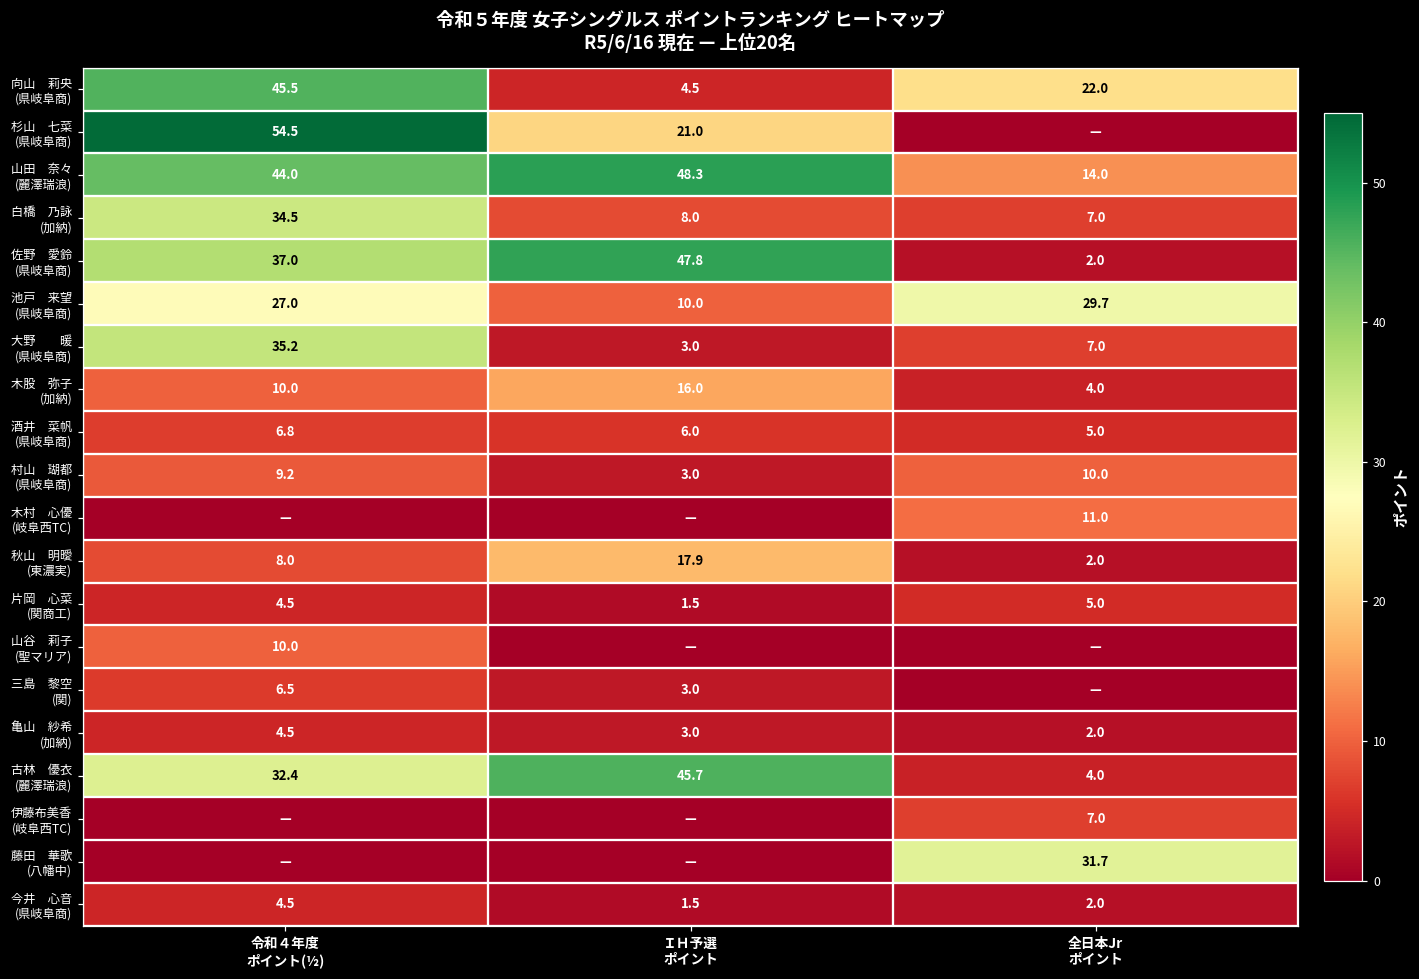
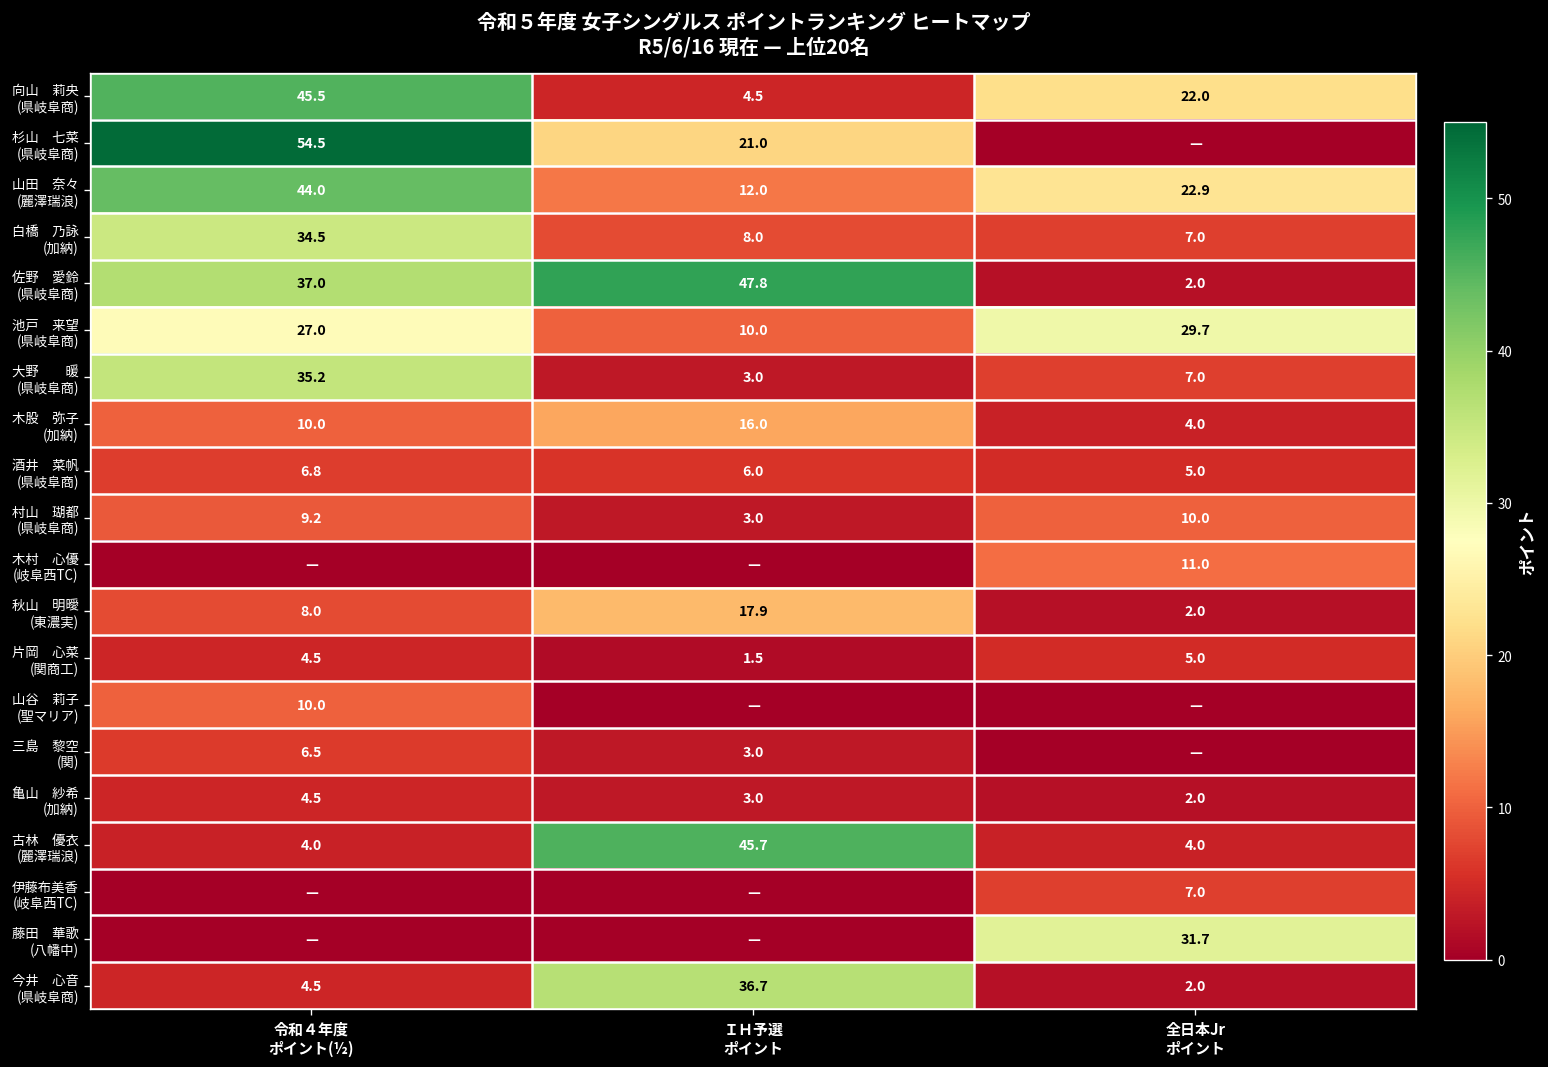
山田 奈々 (麗澤瑞浪), ＩＨ予選 ポイント: 48.3 -> 12.0
山田 奈々 (麗澤瑞浪), 全日本Jr ポイント: 14.0 -> 22.9
古林 優衣 (麗澤瑞浪), 令和４年度 ポイント(½): 32.4 -> 4.0
今井 心音 (県岐阜商), ＩＨ予選 ポイント: 1.5 -> 36.7
